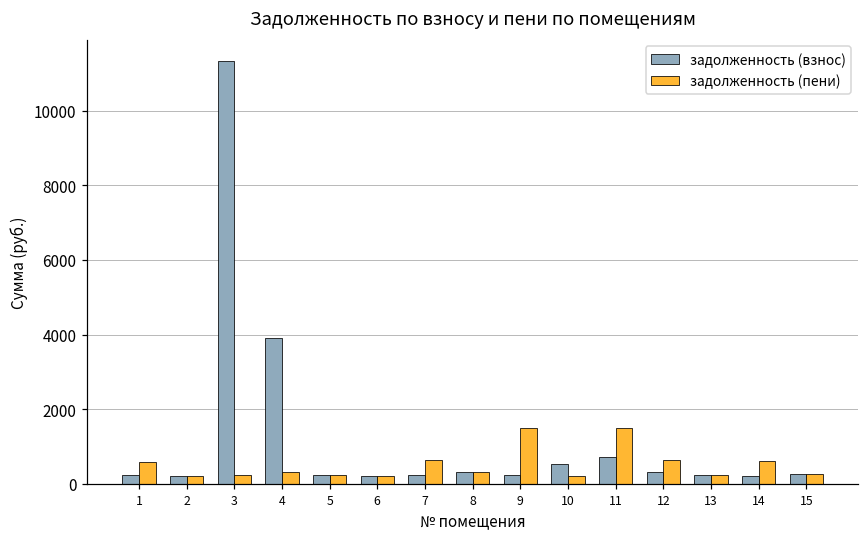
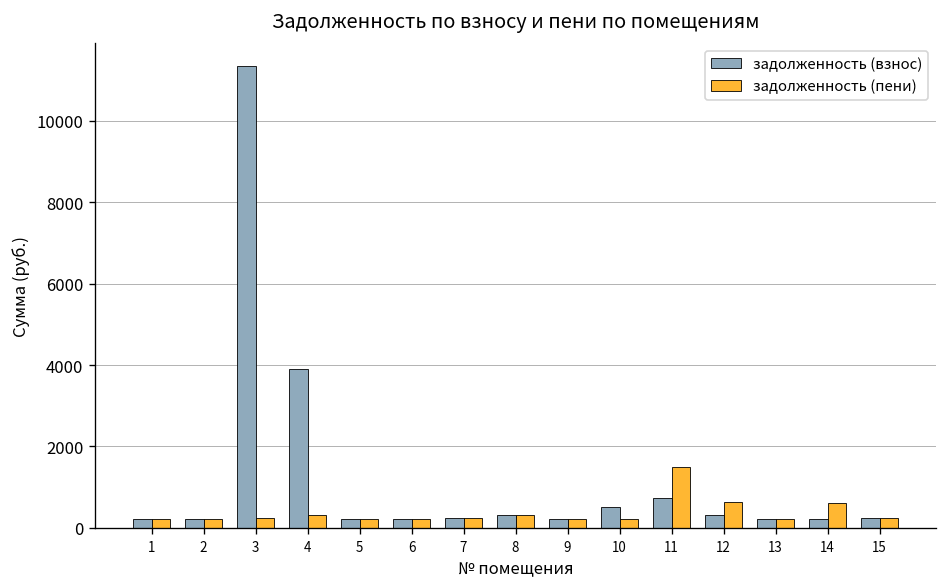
задолженность (пени), 1: 600 -> 200
задолженность (пени), 7: 700 -> 200
задолженность (пени), 9: 1500 -> 200
